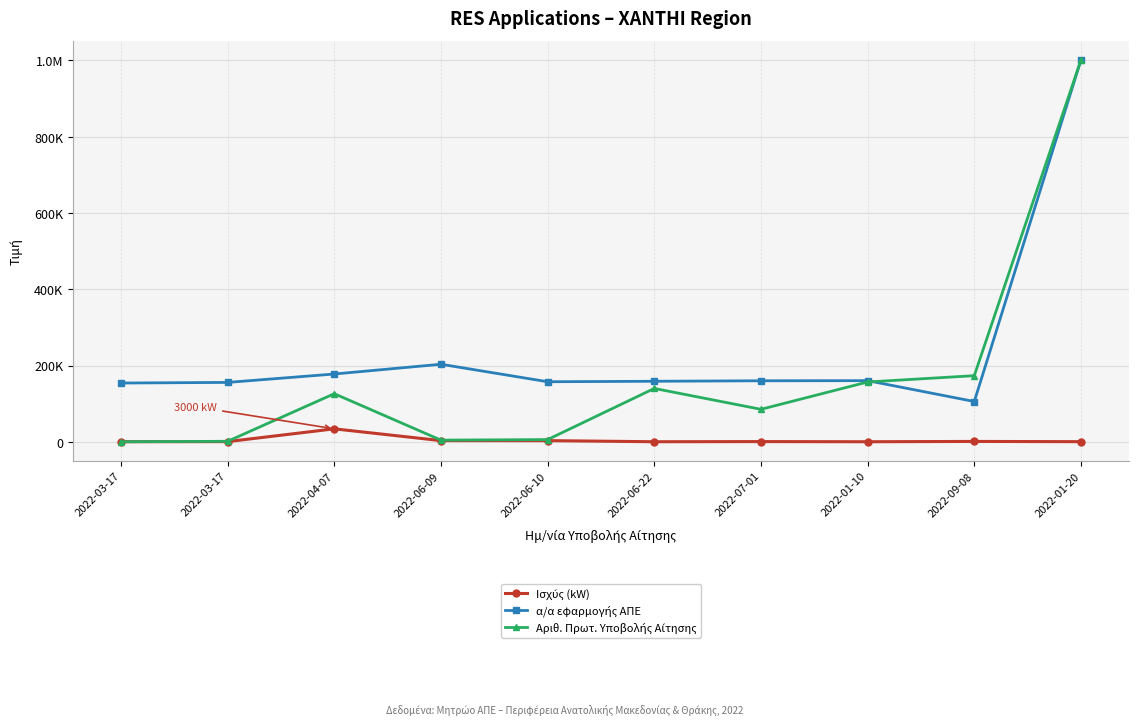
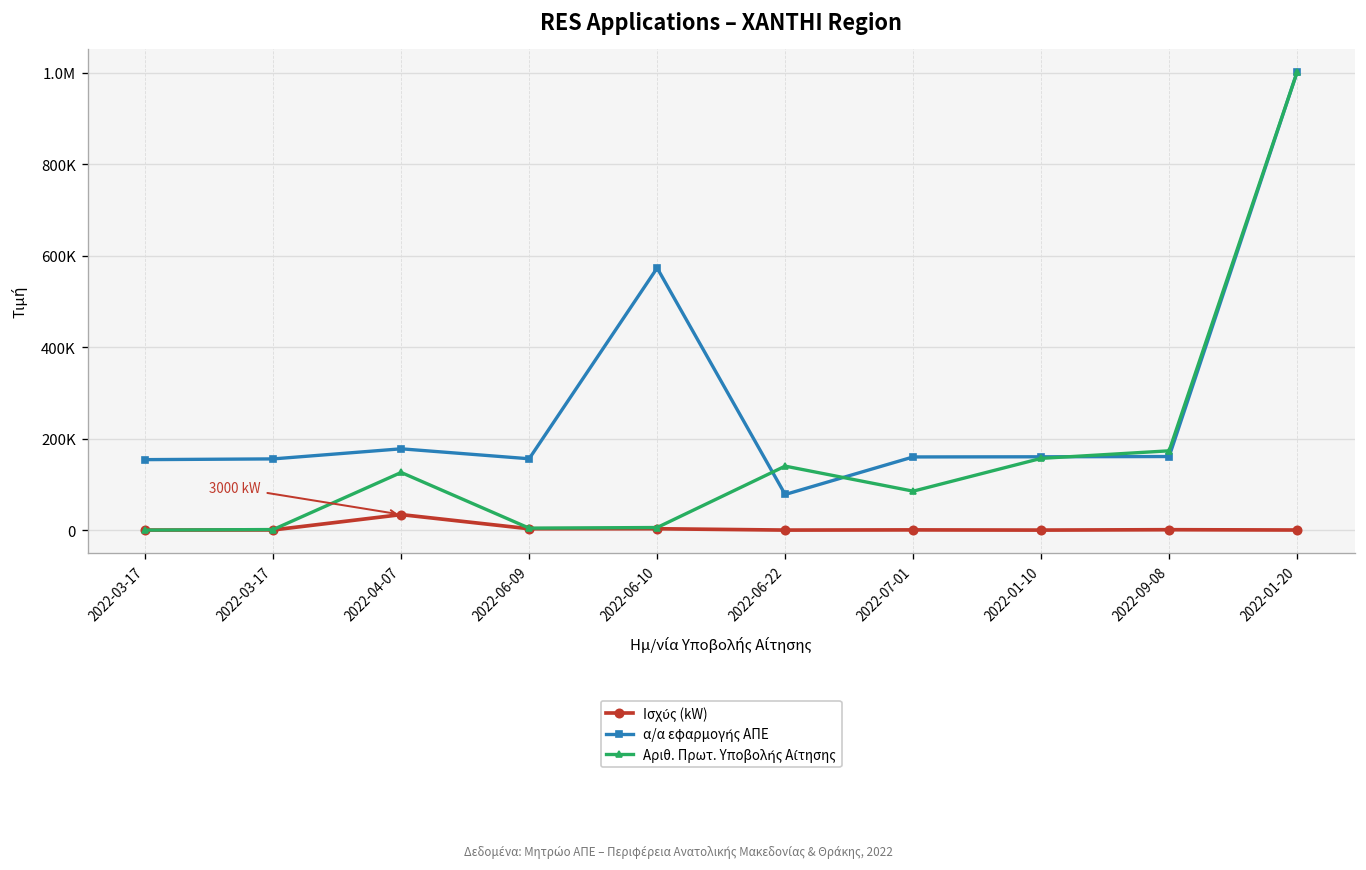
α/α εφαρμογής ΑΠΕ, 2022-06-09: 200000 -> 160000
α/α εφαρμογής ΑΠΕ, 2022-06-10: 160000 -> 570000
α/α εφαρμογής ΑΠΕ, 2022-06-22: 160000 -> 80000
α/α εφαρμογής ΑΠΕ, 2022-09-08: 110000 -> 160000
